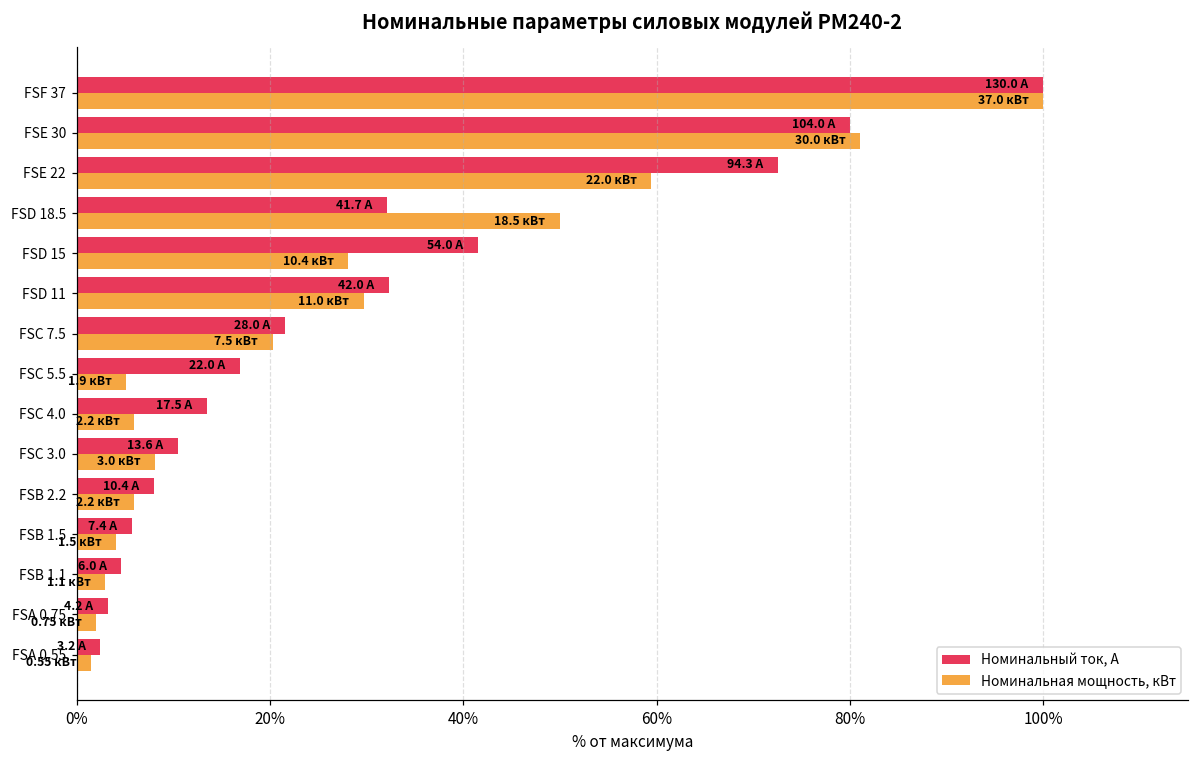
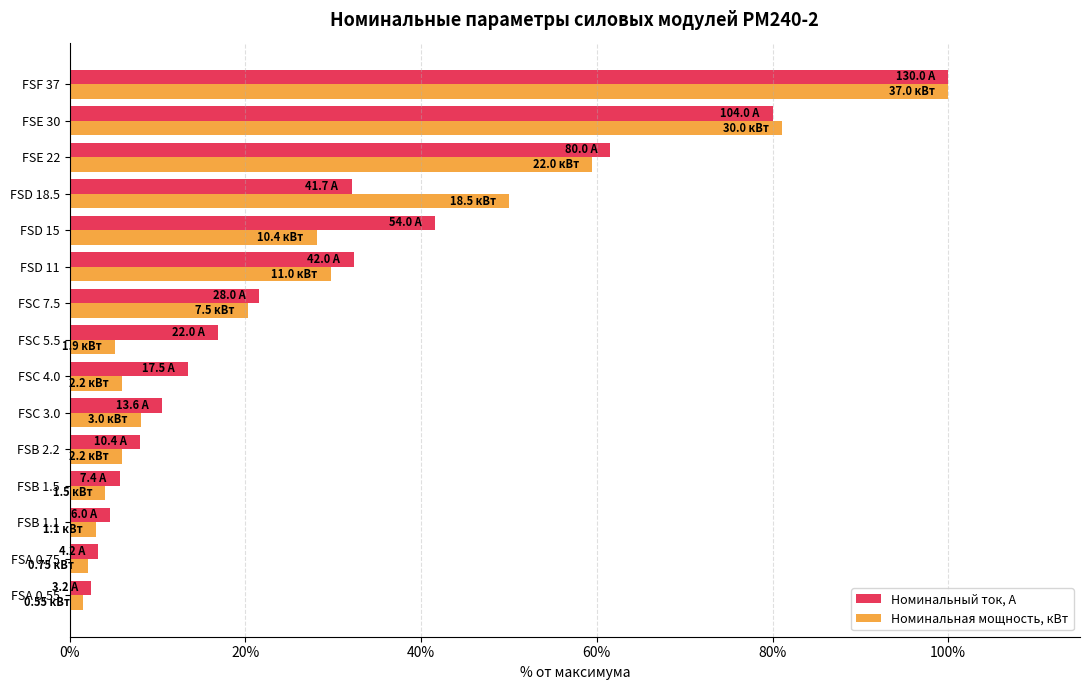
Номинальный ток, А, FSE 22: 94.3 -> 80.0
